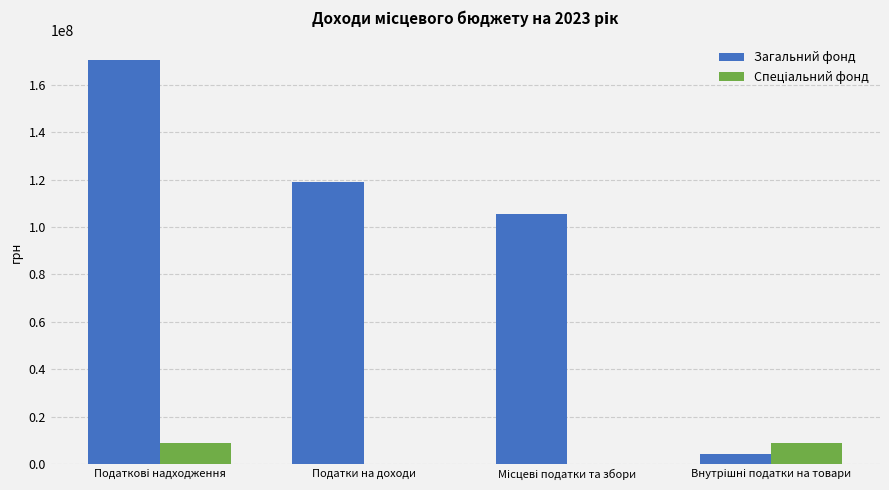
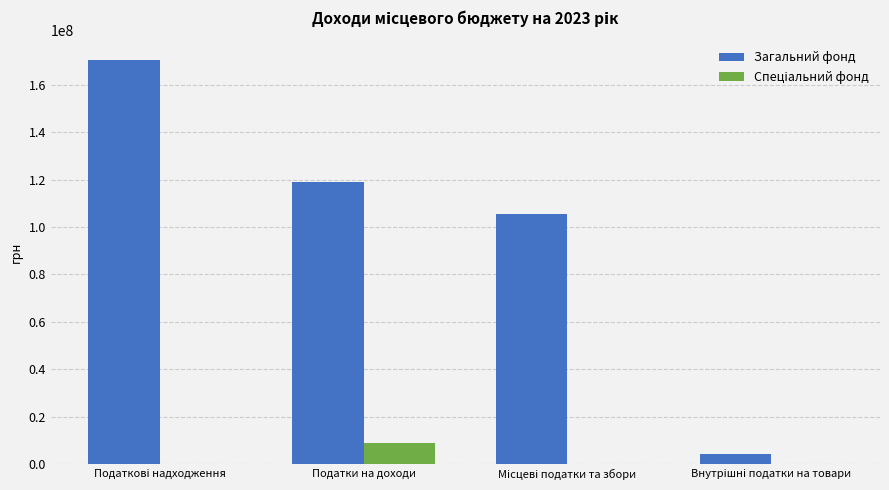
Спеціальний фонд, Податкові надходження: 9000000 -> 0
Спеціальний фонд, Податки на доходи: 0 -> 9000000
Спеціальний фонд, Внутрішні податки на товари: 9000000 -> 0
